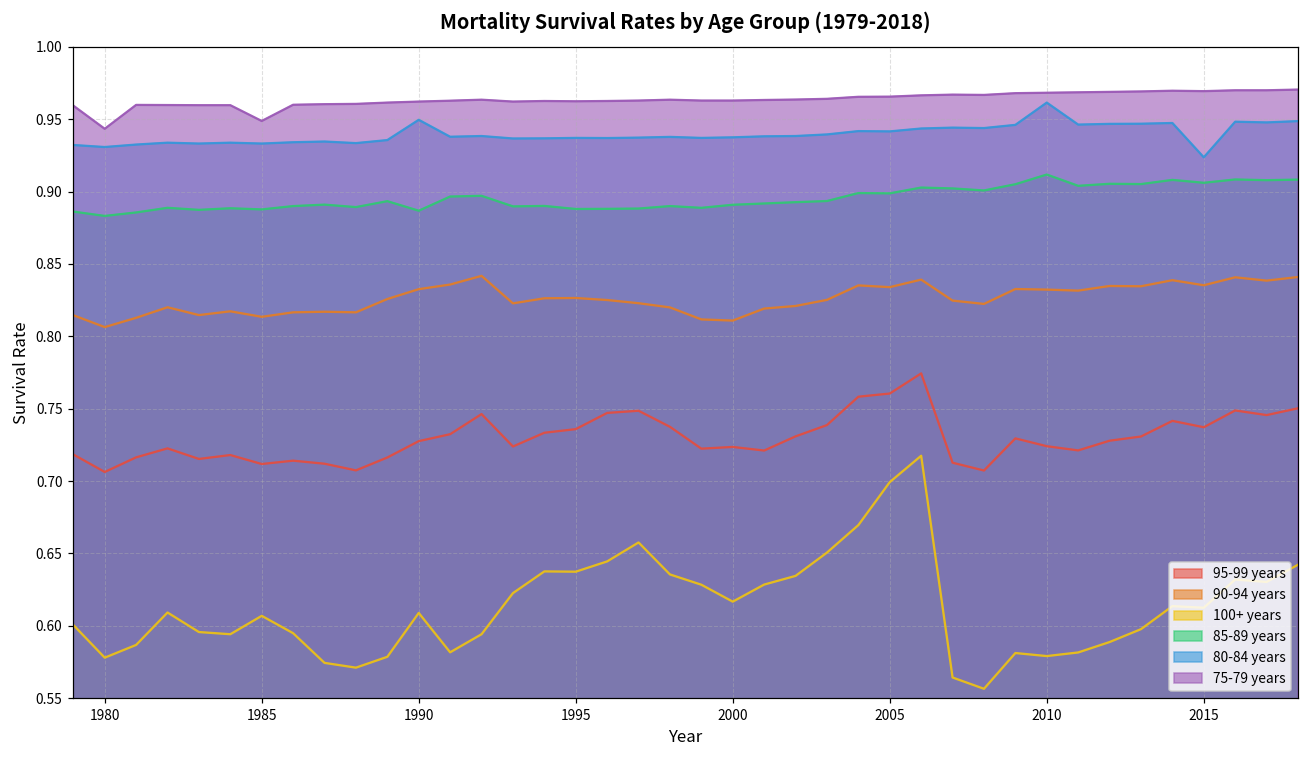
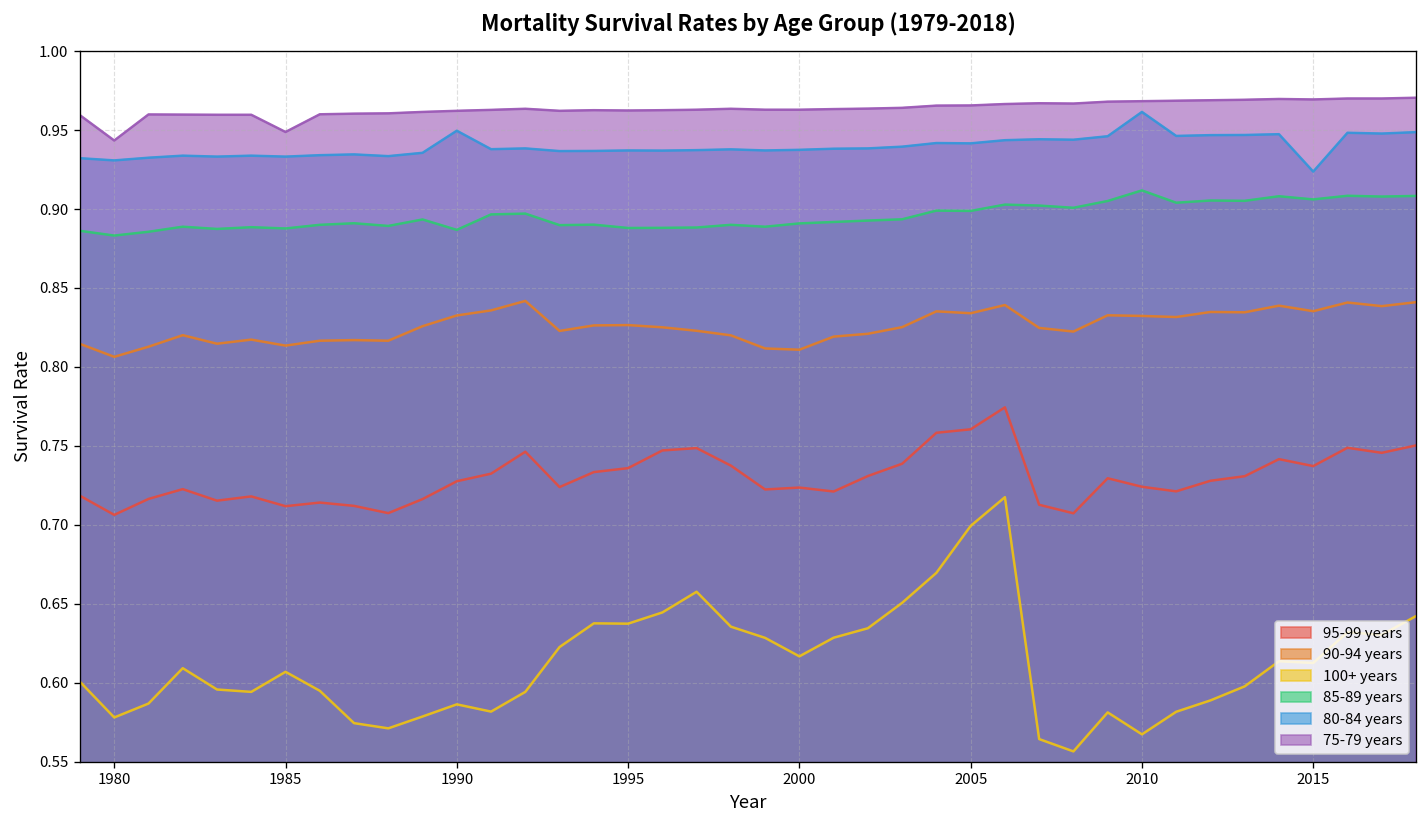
100+ years, 1990: 0.609 -> 0.586
100+ years, 2010: 0.579 -> 0.567
